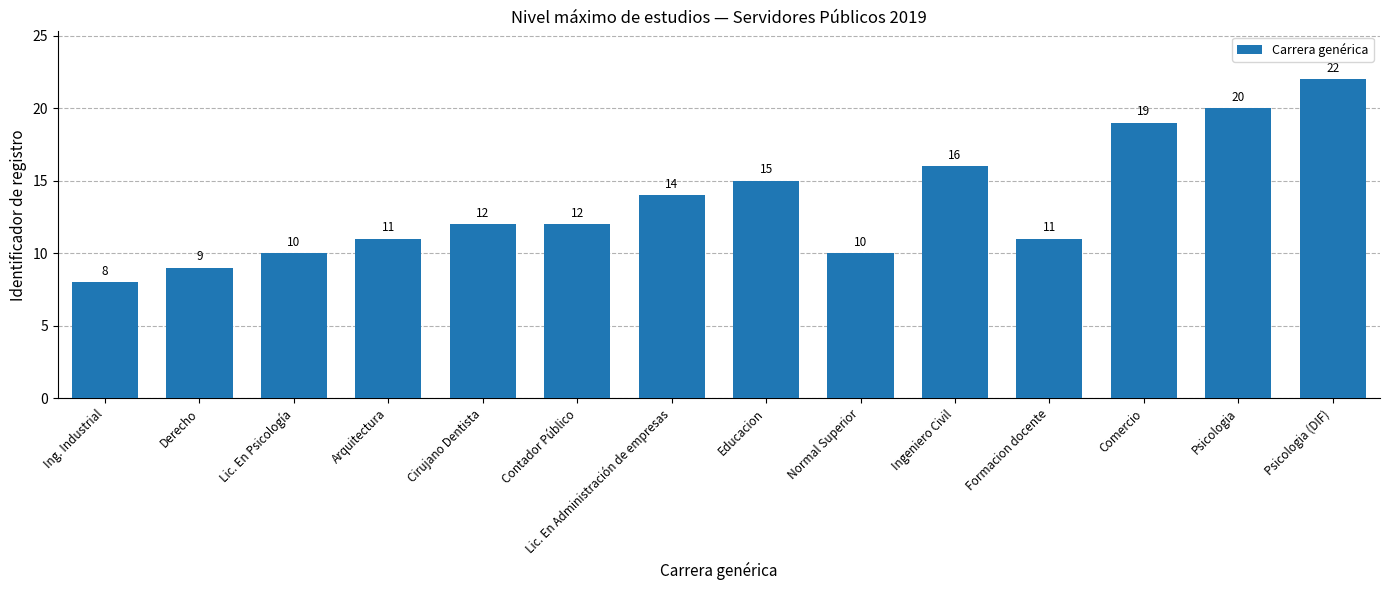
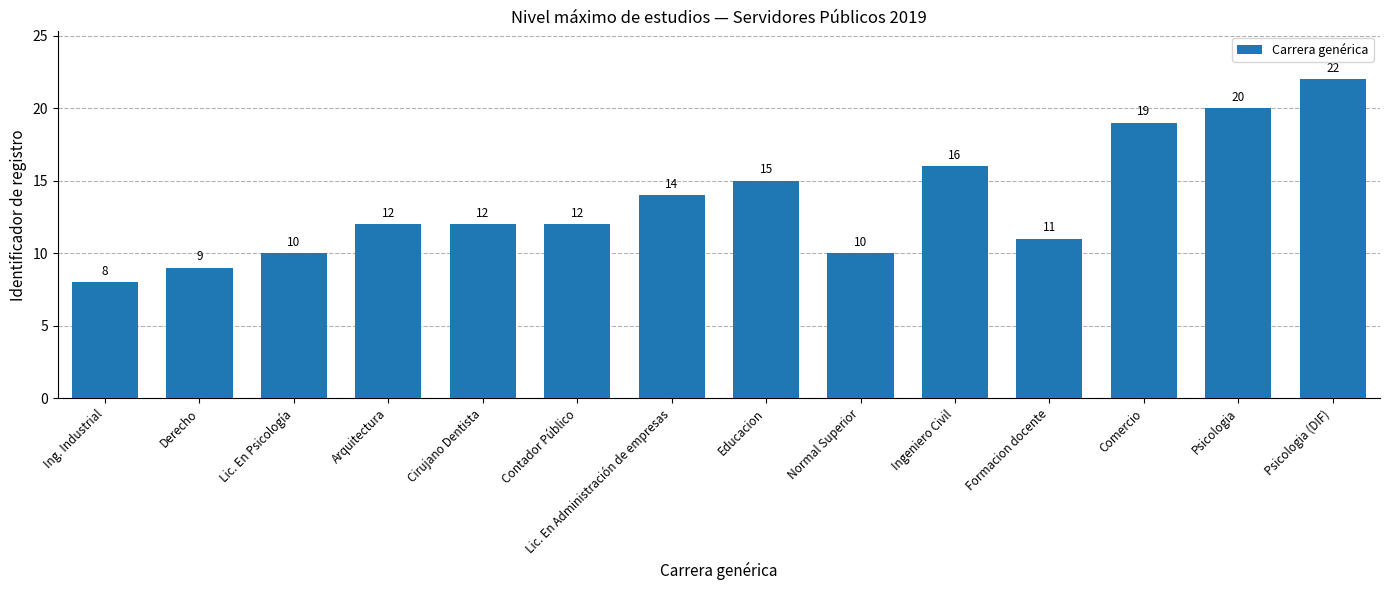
Arquitectura: 11 -> 12
